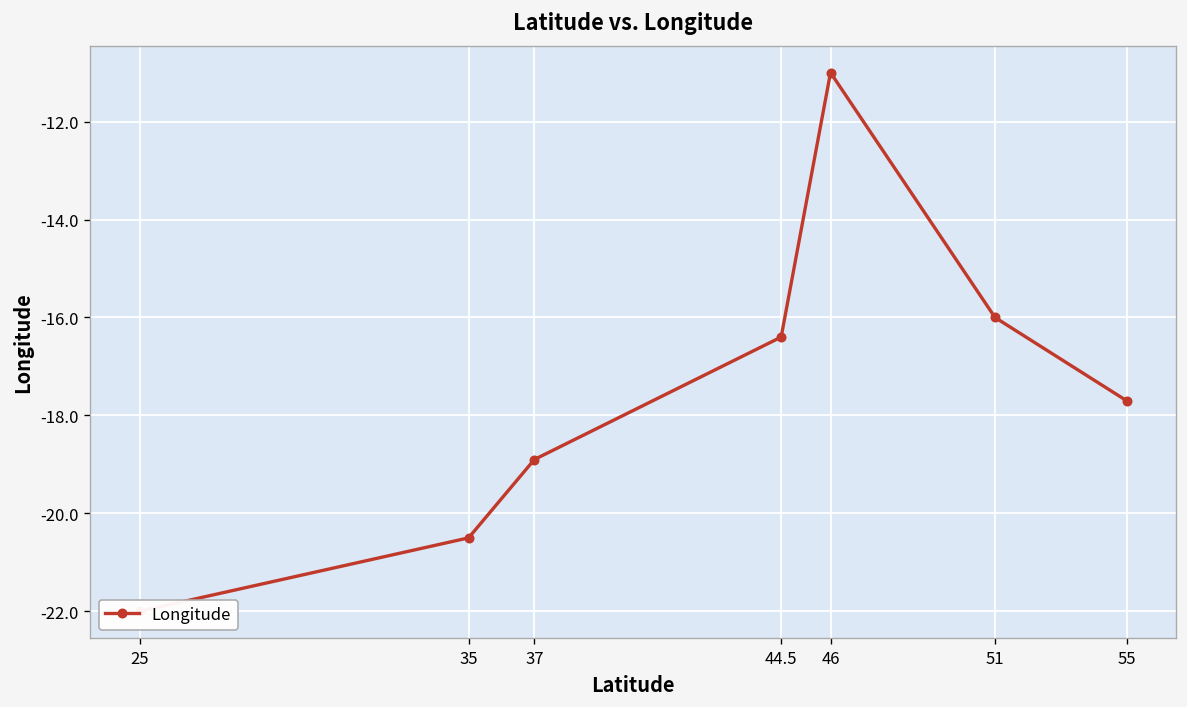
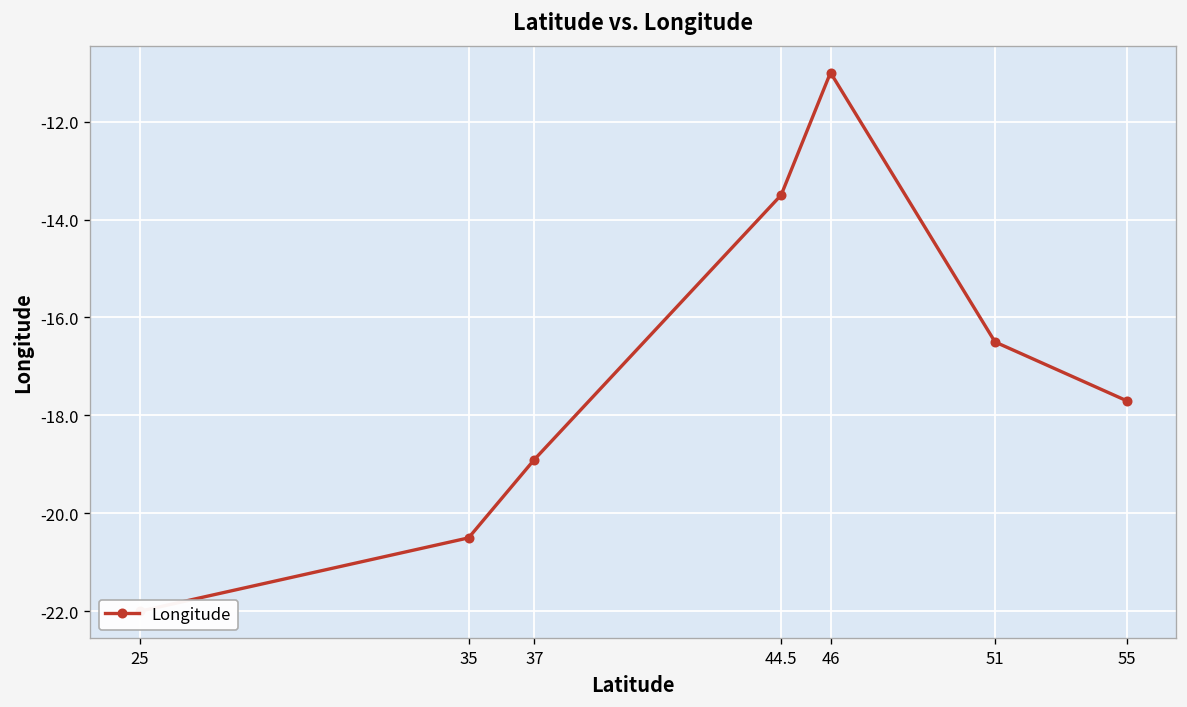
44.5: -16.4 -> -13.5
51: -16.0 -> -16.5
